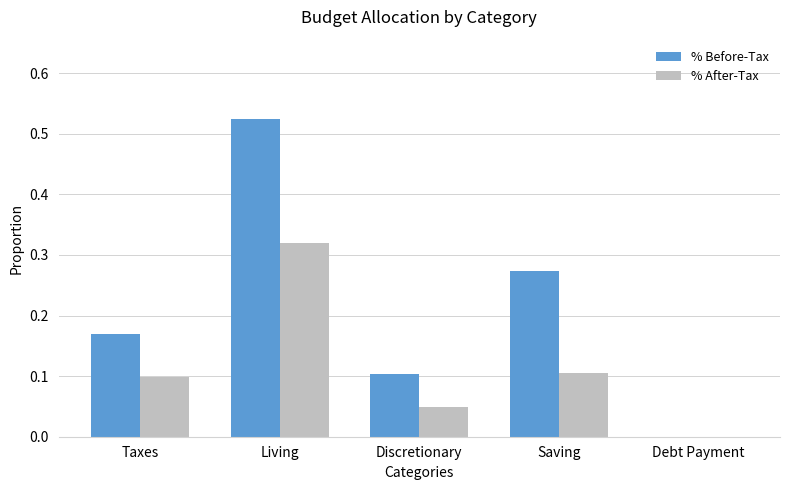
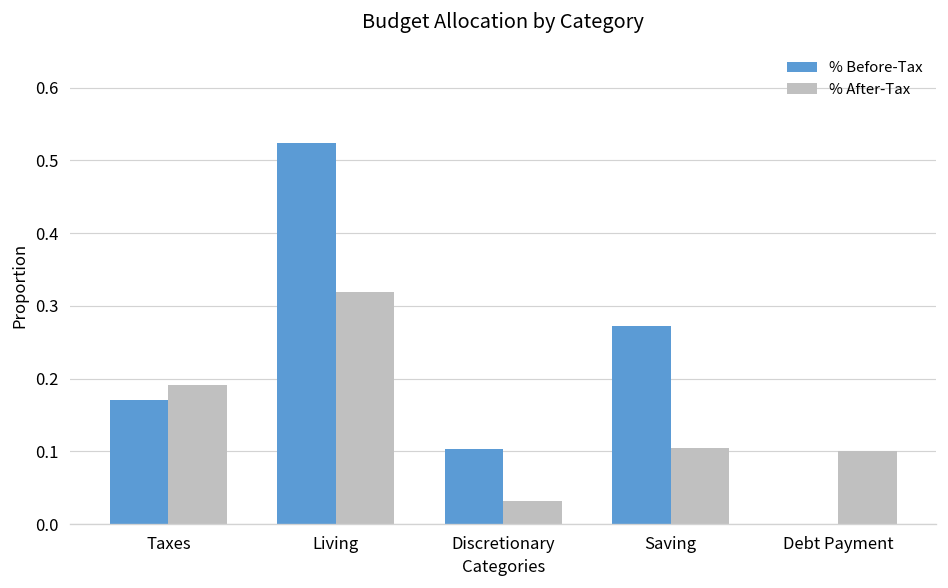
% After-Tax, Taxes: 0.10 -> 0.19
% After-Tax, Discretionary: 0.05 -> 0.03
% After-Tax, Debt Payment: 0.0 -> 0.1
